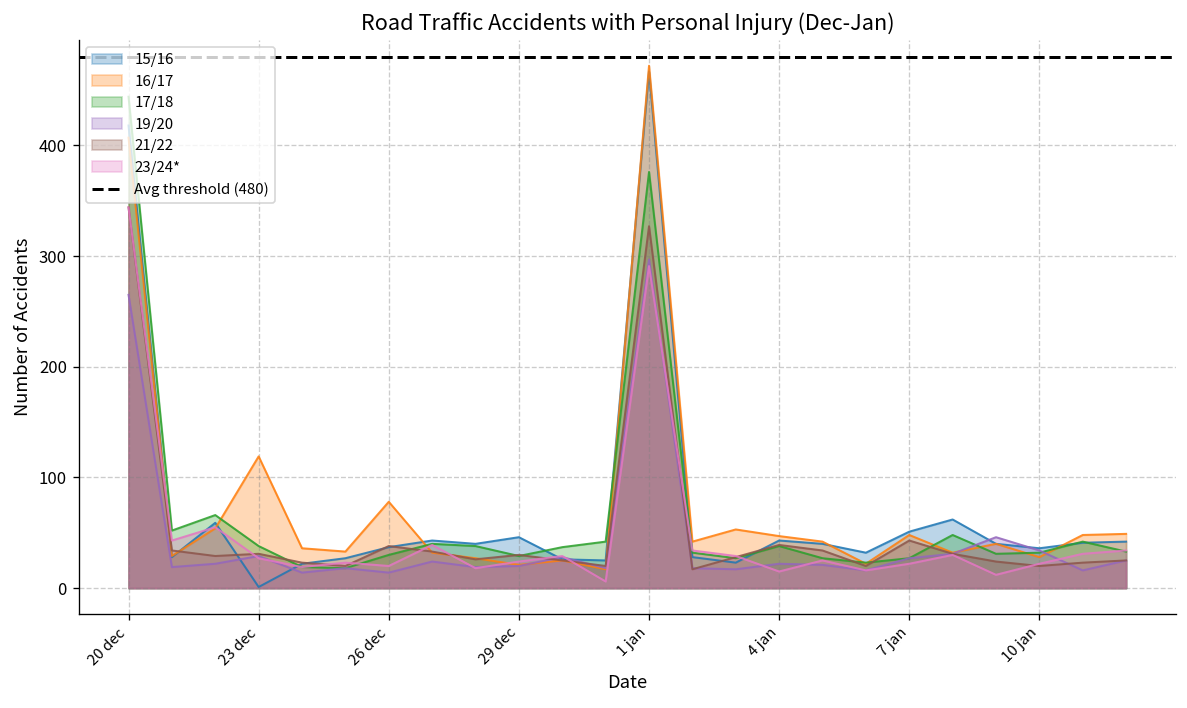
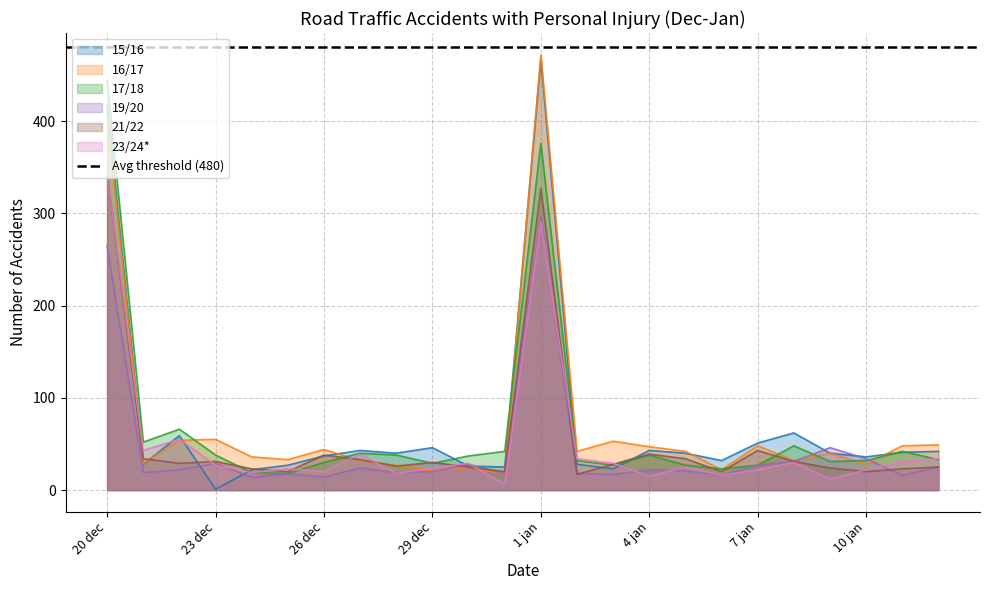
16/17, 23 dec: 120 -> 60
16/17, 26 dec: 80 -> 40
